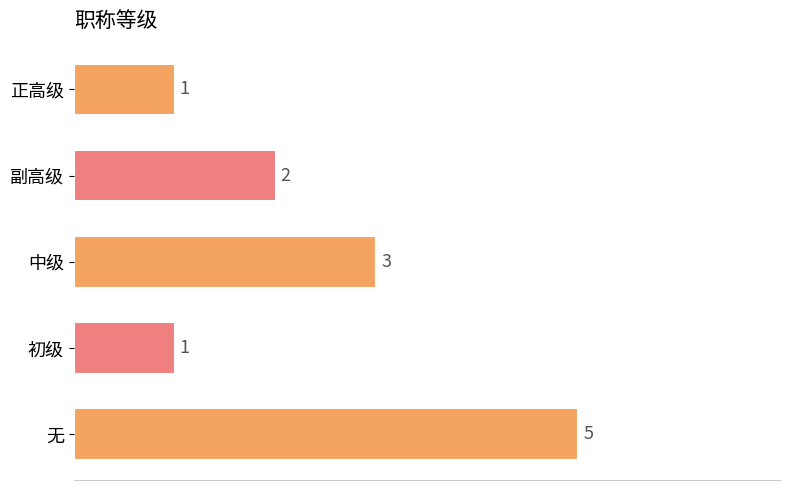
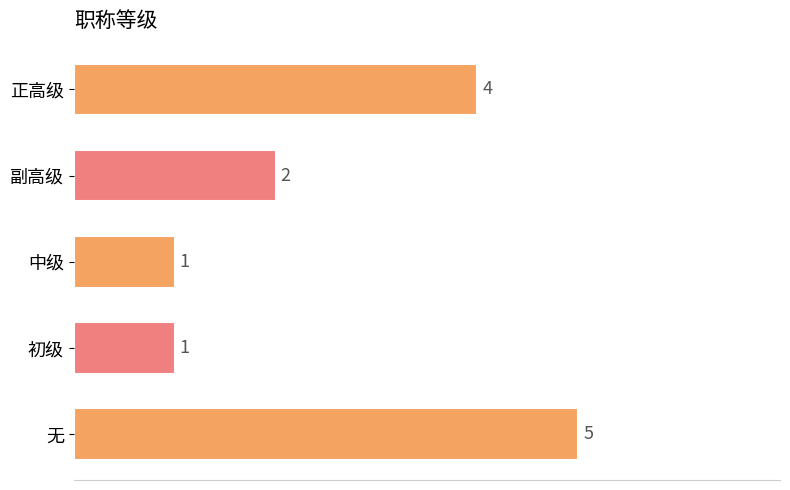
正高级: 1 -> 4
中级: 3 -> 1
